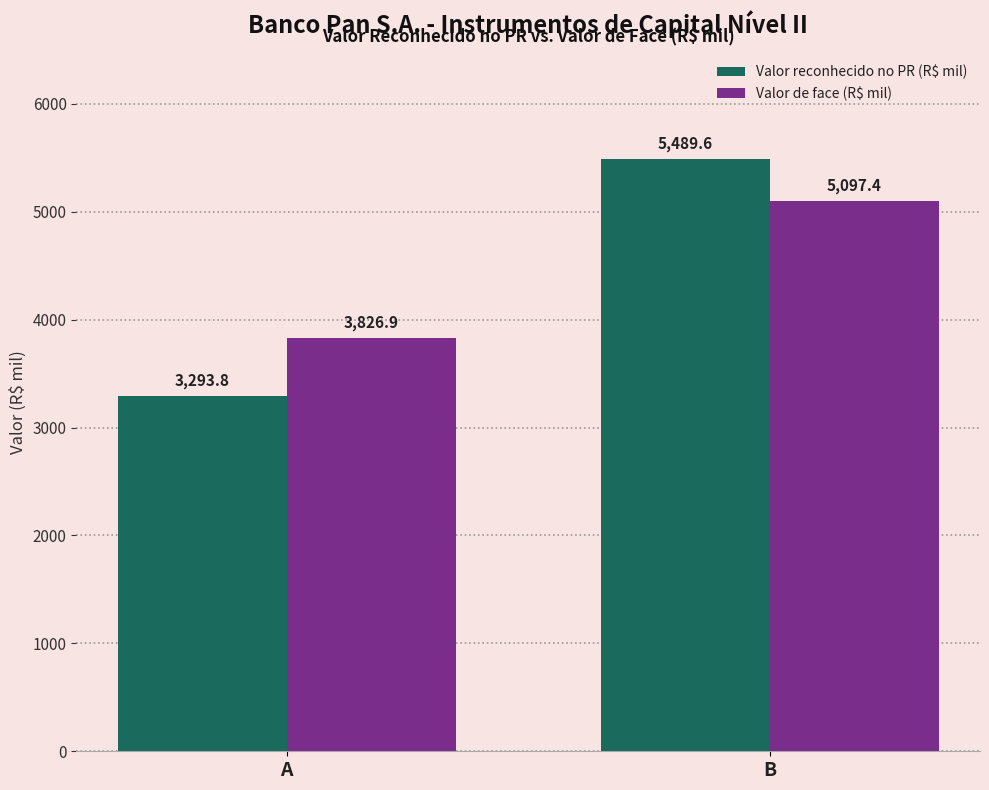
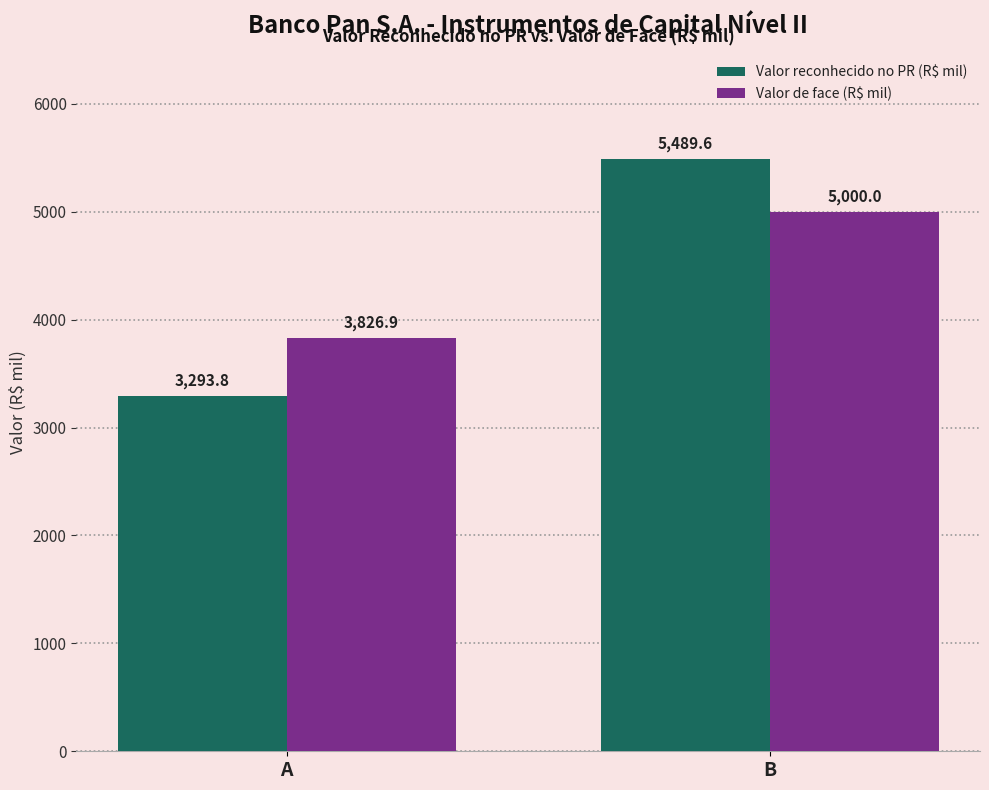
Valor de face (R$ mil), B: 5,097.4 -> 5,000.0
